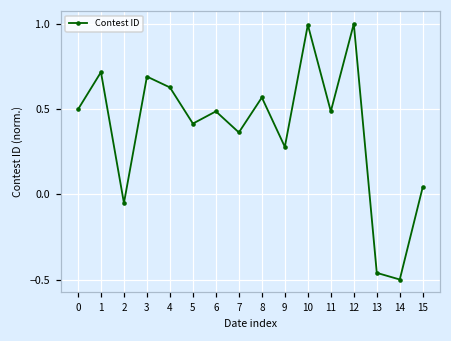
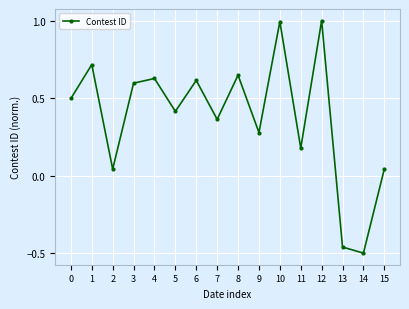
2: -0.05 -> 0.04
3: 0.69 -> 0.60
6: 0.49 -> 0.61
8: 0.57 -> 0.65
11: 0.49 -> 0.18
